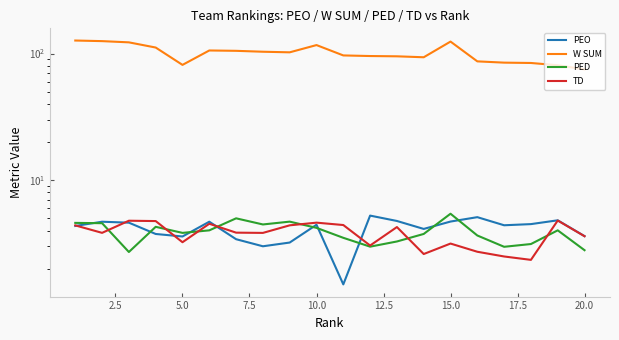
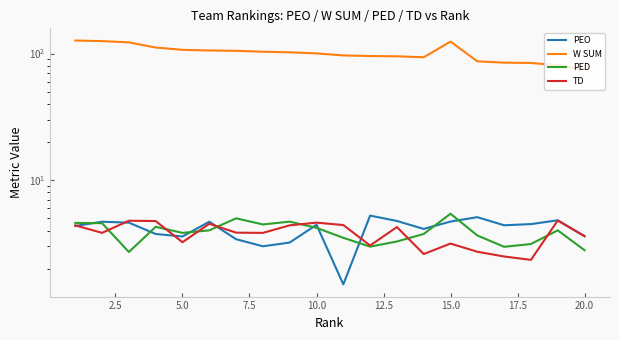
W SUM, 5.0: 80 -> 110
W SUM, 10.0: 120 -> 100
